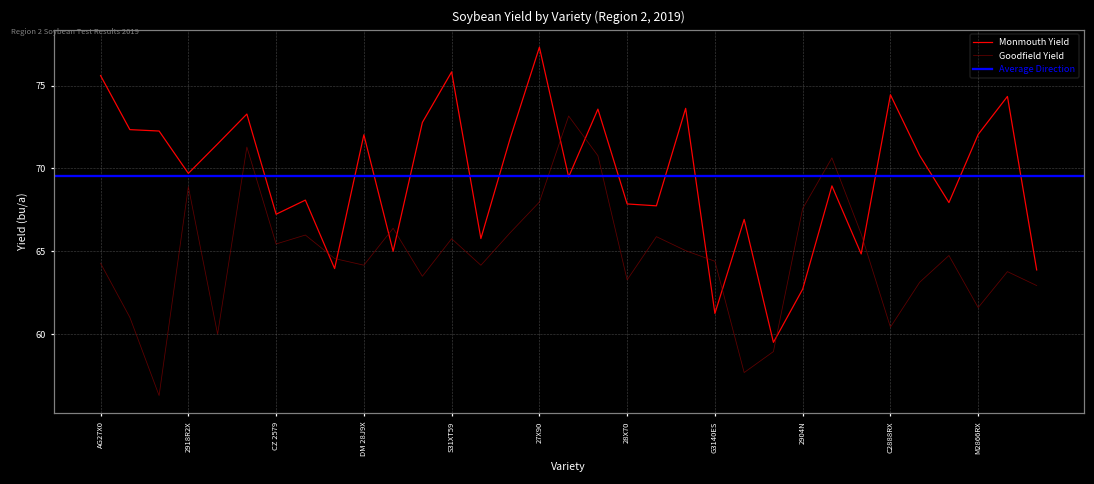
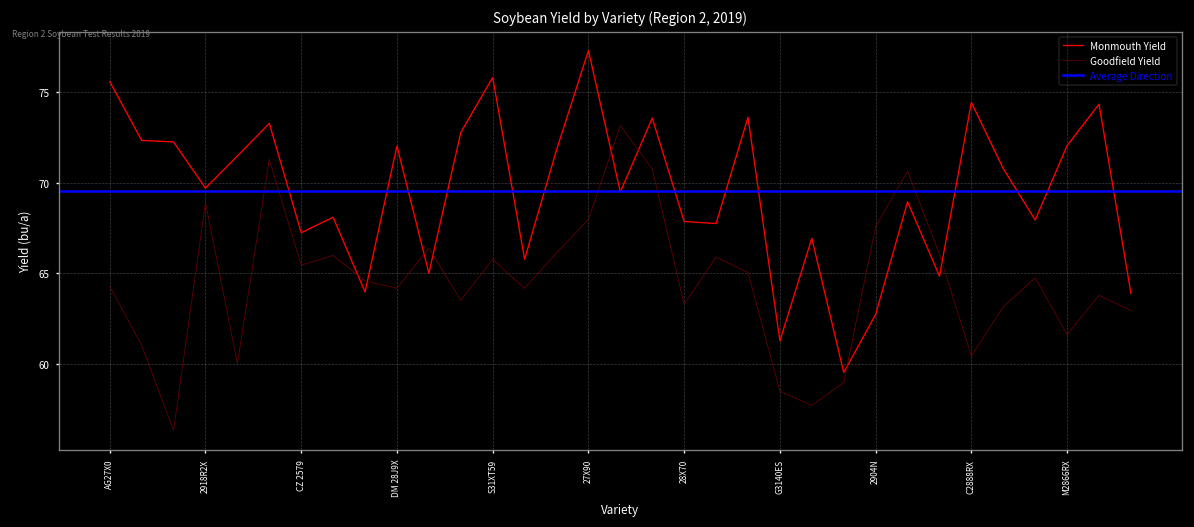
Goodfield Yield, G3140ES: 64.4 -> 58.5
